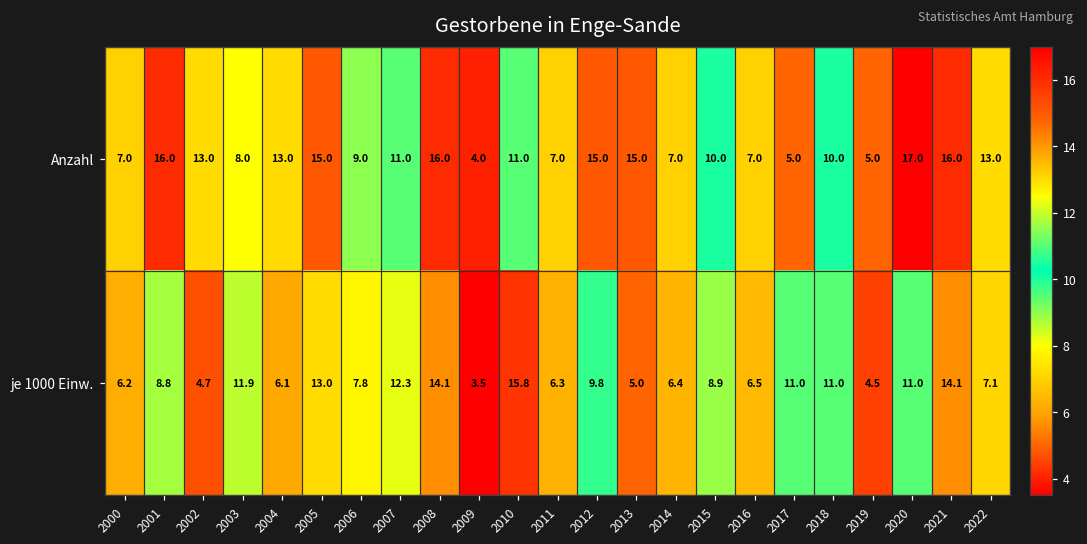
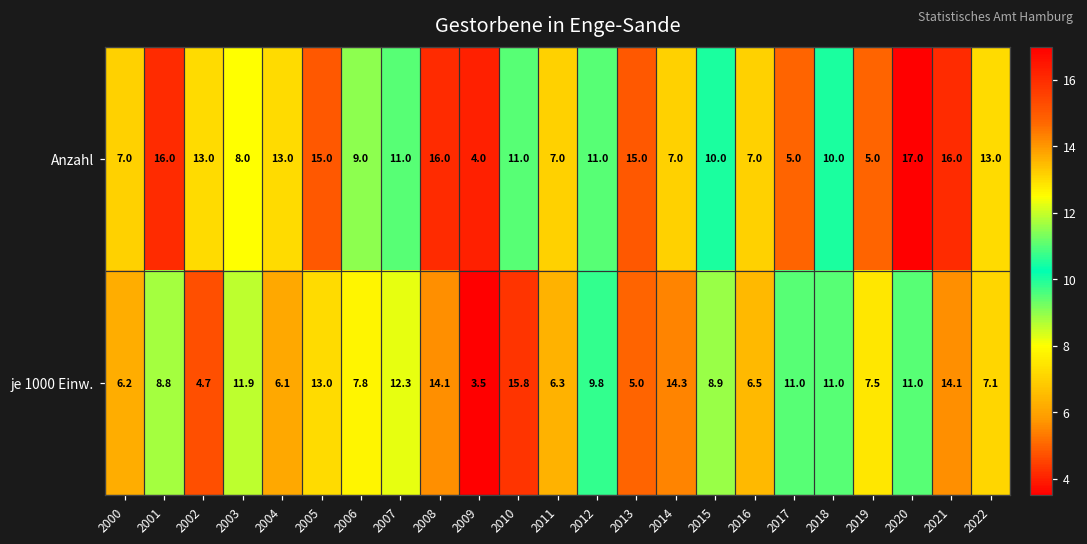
Anzahl, 2012: 15.0 -> 11.0
je 1000 Einw., 2014: 6.4 -> 14.3
je 1000 Einw., 2019: 4.5 -> 7.5
